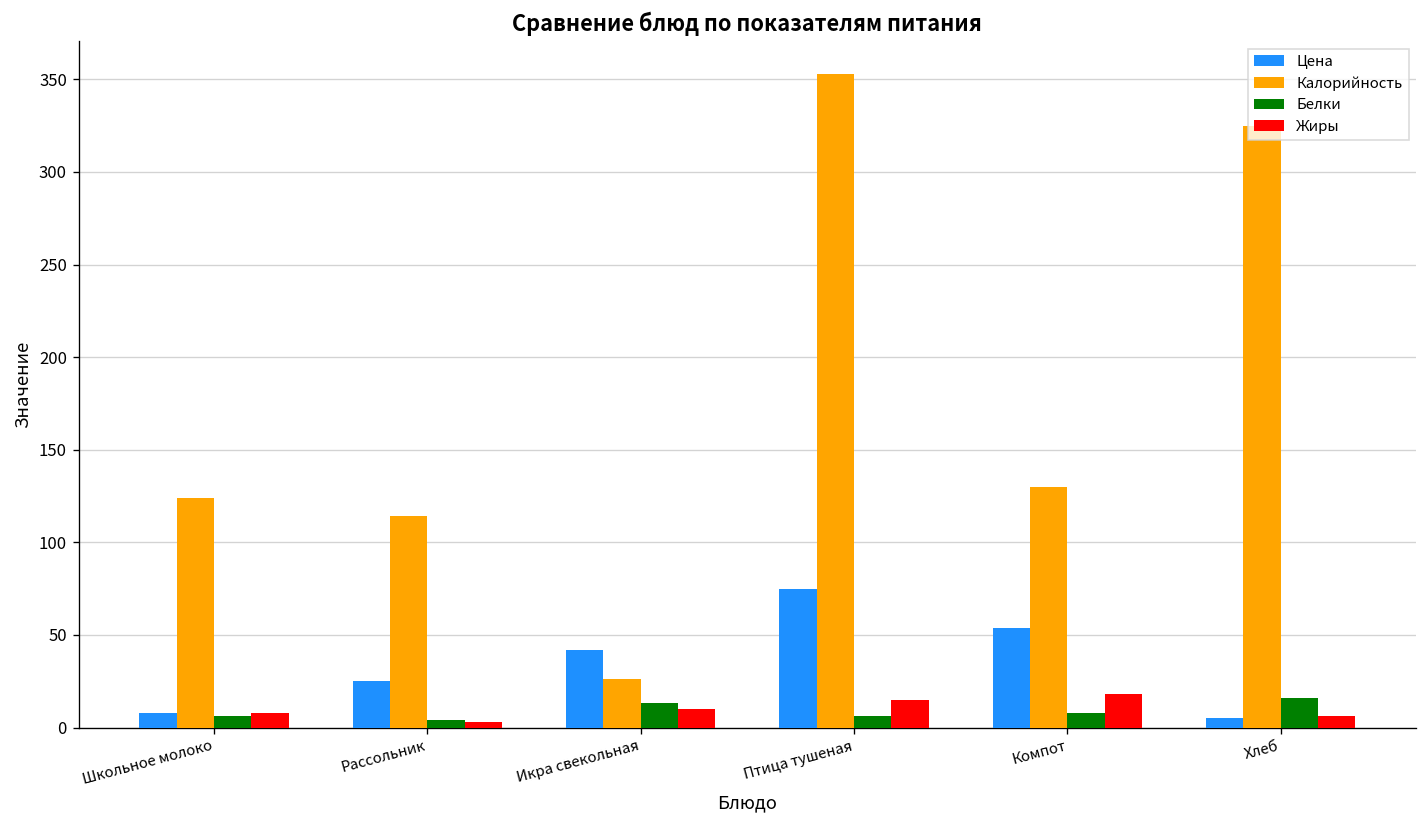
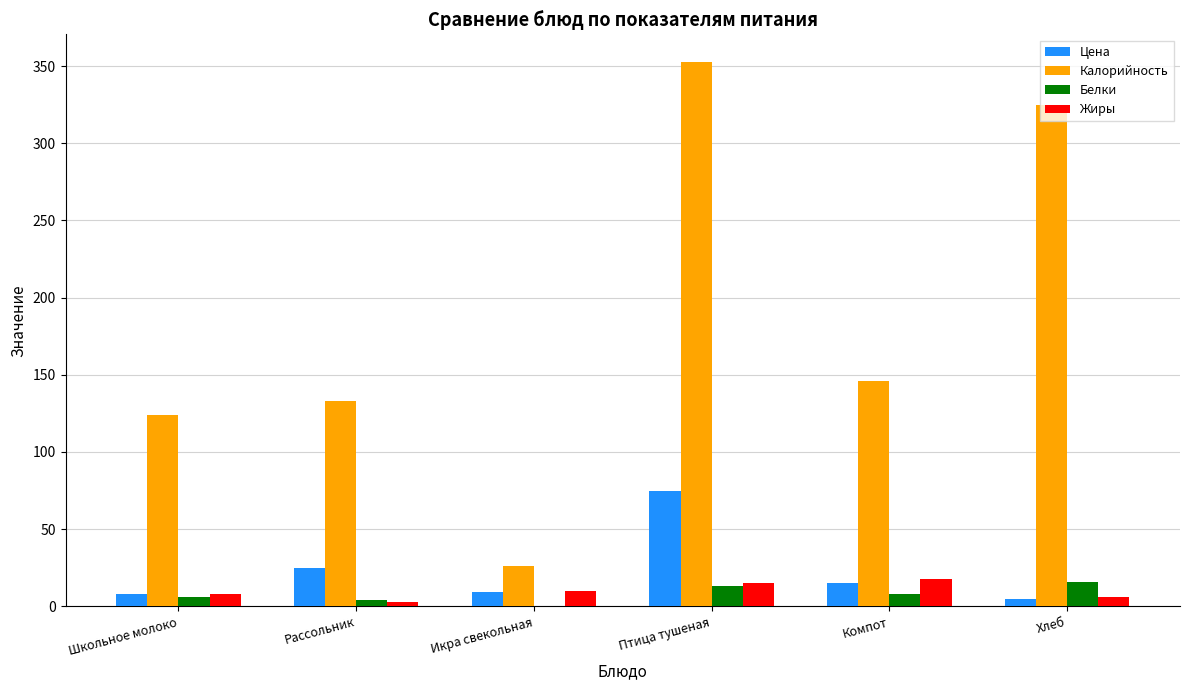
Калорийность, Рассольник: 114 -> 133
Цена, Икра свекольная: 42 -> 9
Белки, Икра свекольная: 13 -> 0
Белки, Птица тушеная: 6 -> 13
Цена, Компот: 54 -> 15
Калорийность, Компот: 130 -> 146
